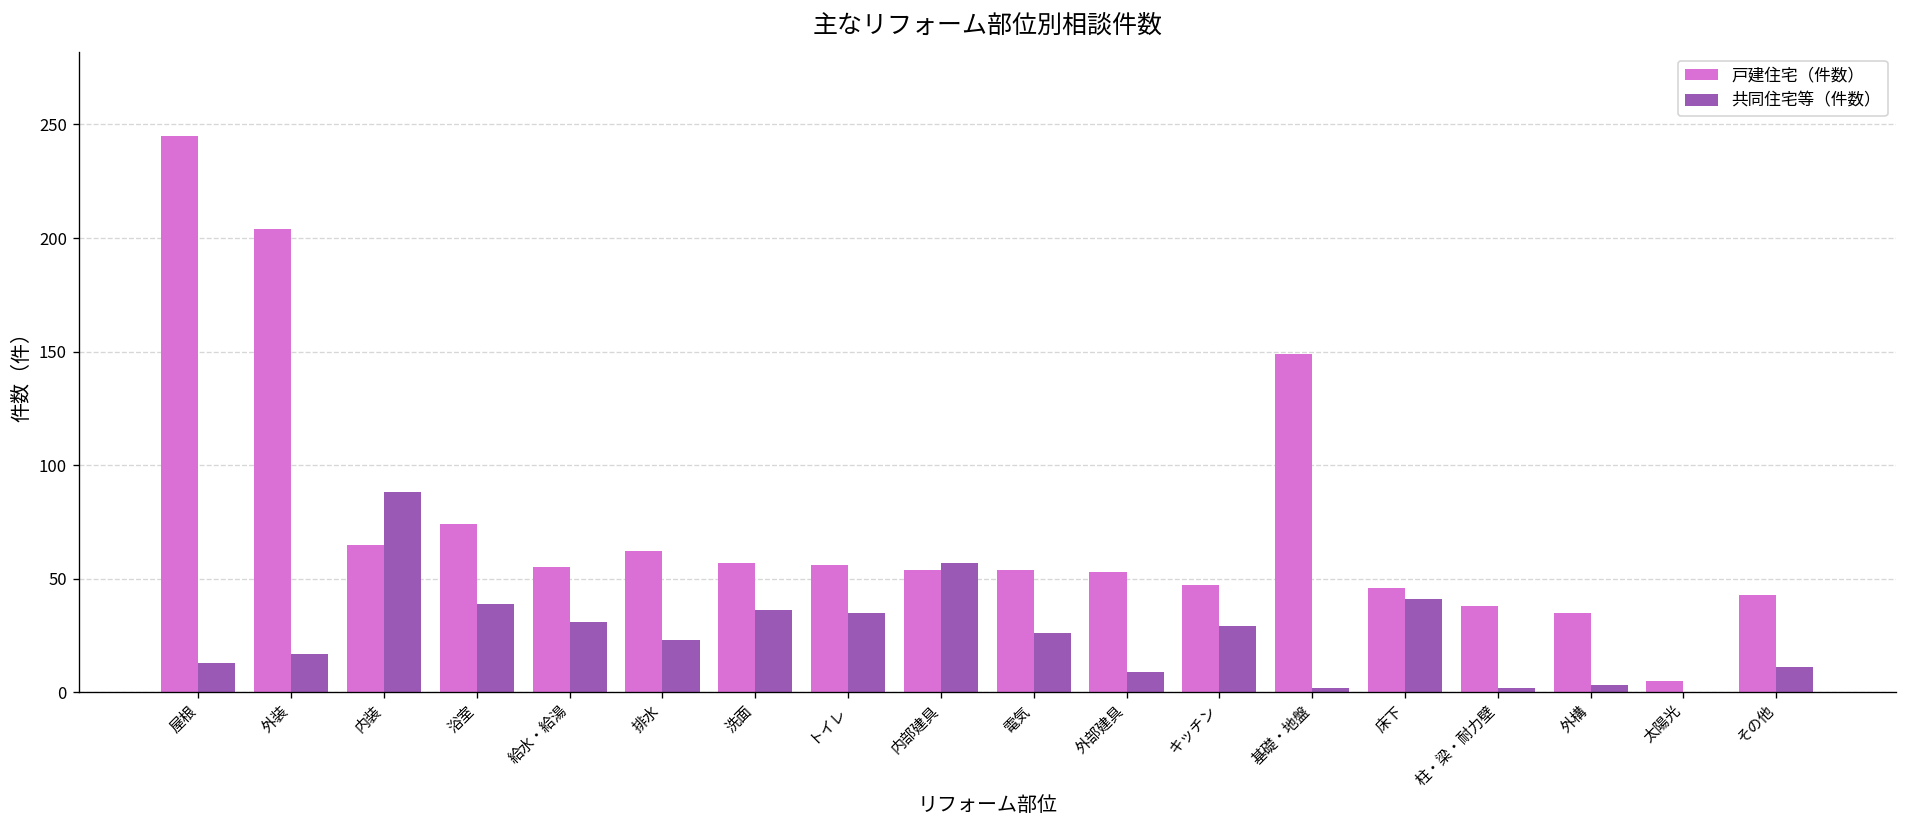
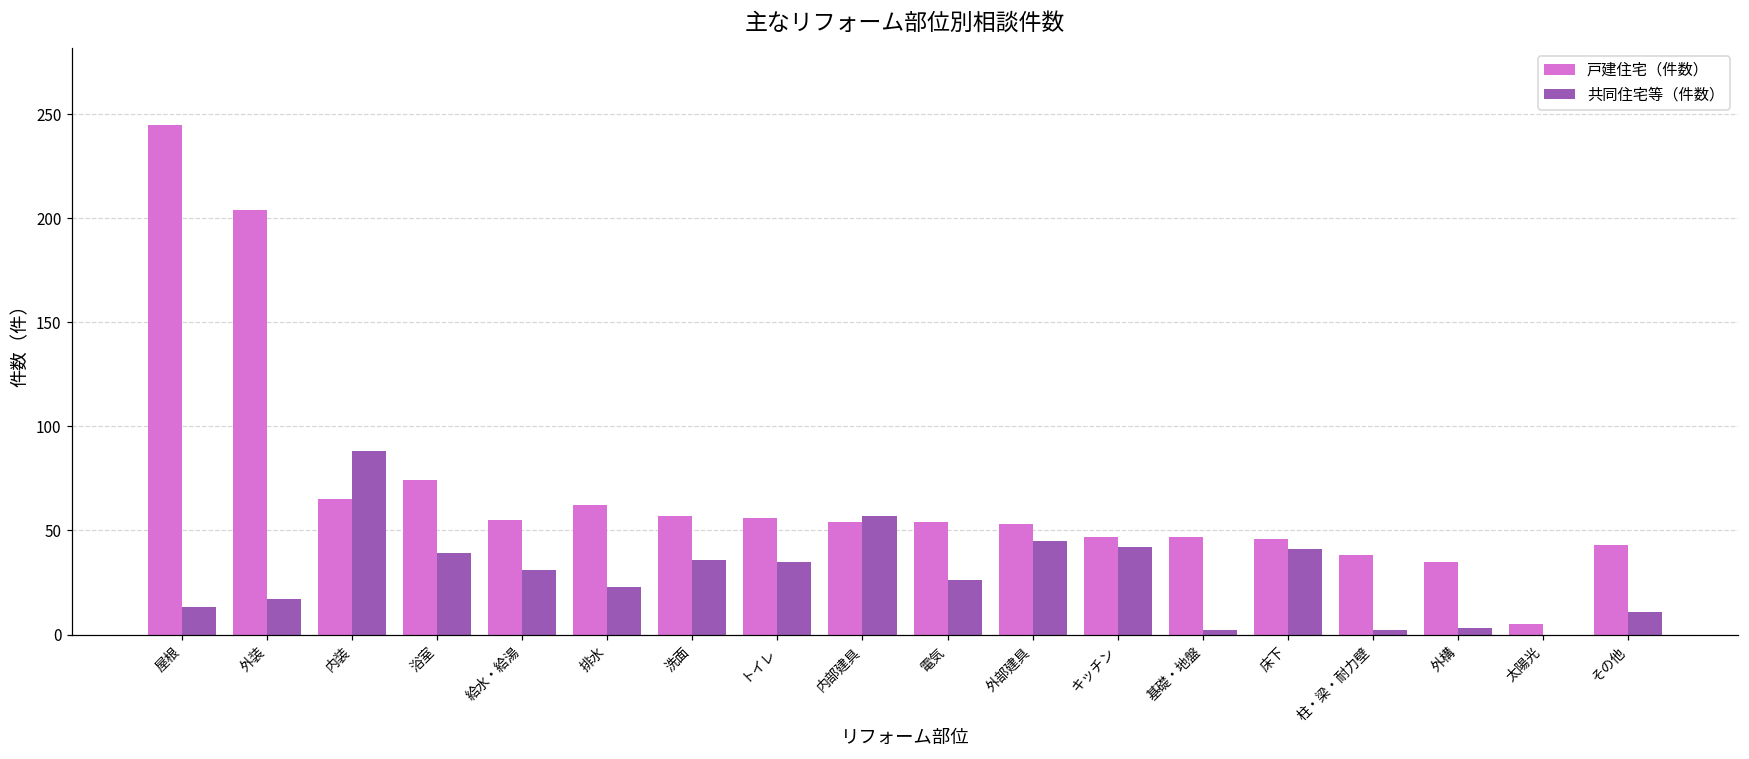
共同住宅等（件数）, 外部建具: 9 -> 45
共同住宅等（件数）, キッチン: 29 -> 42
戸建住宅（件数）, 基礎・地盤: 149 -> 47
